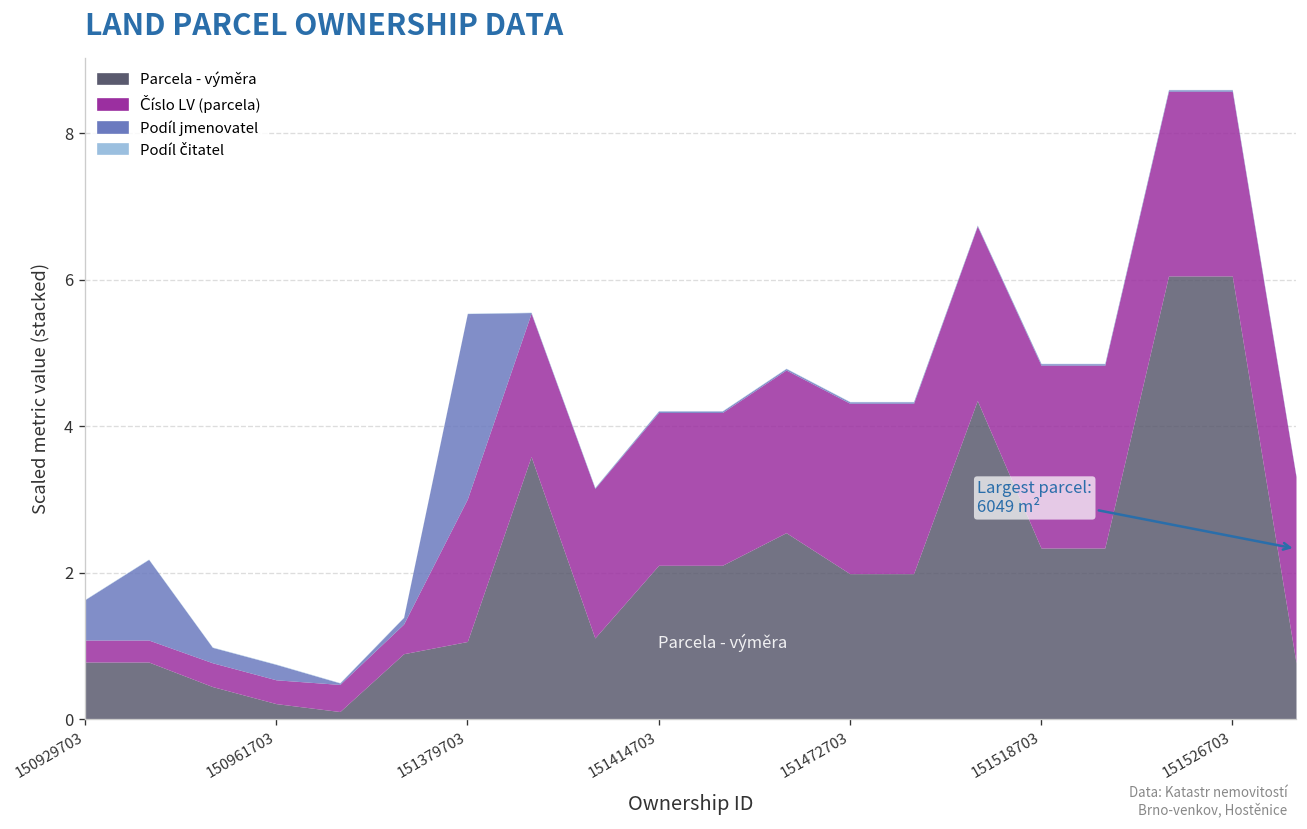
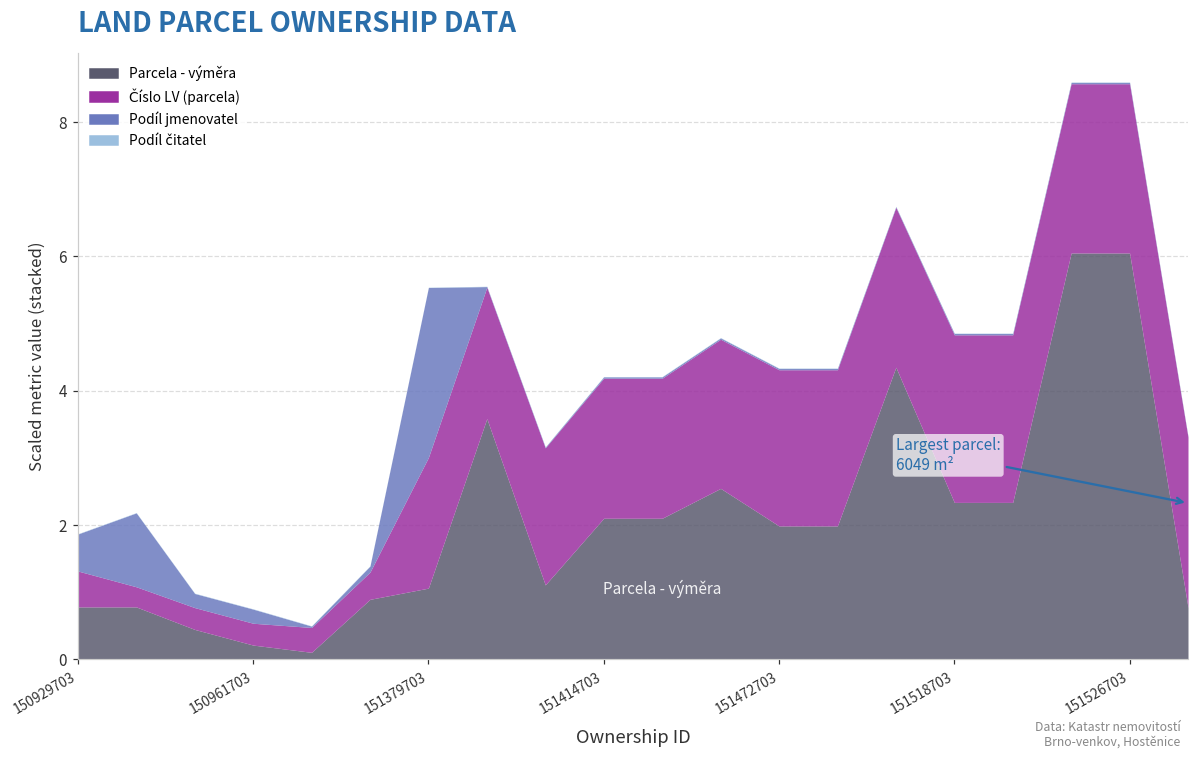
Číslo LV (parcela), 150929703: 0.3 -> 0.5
